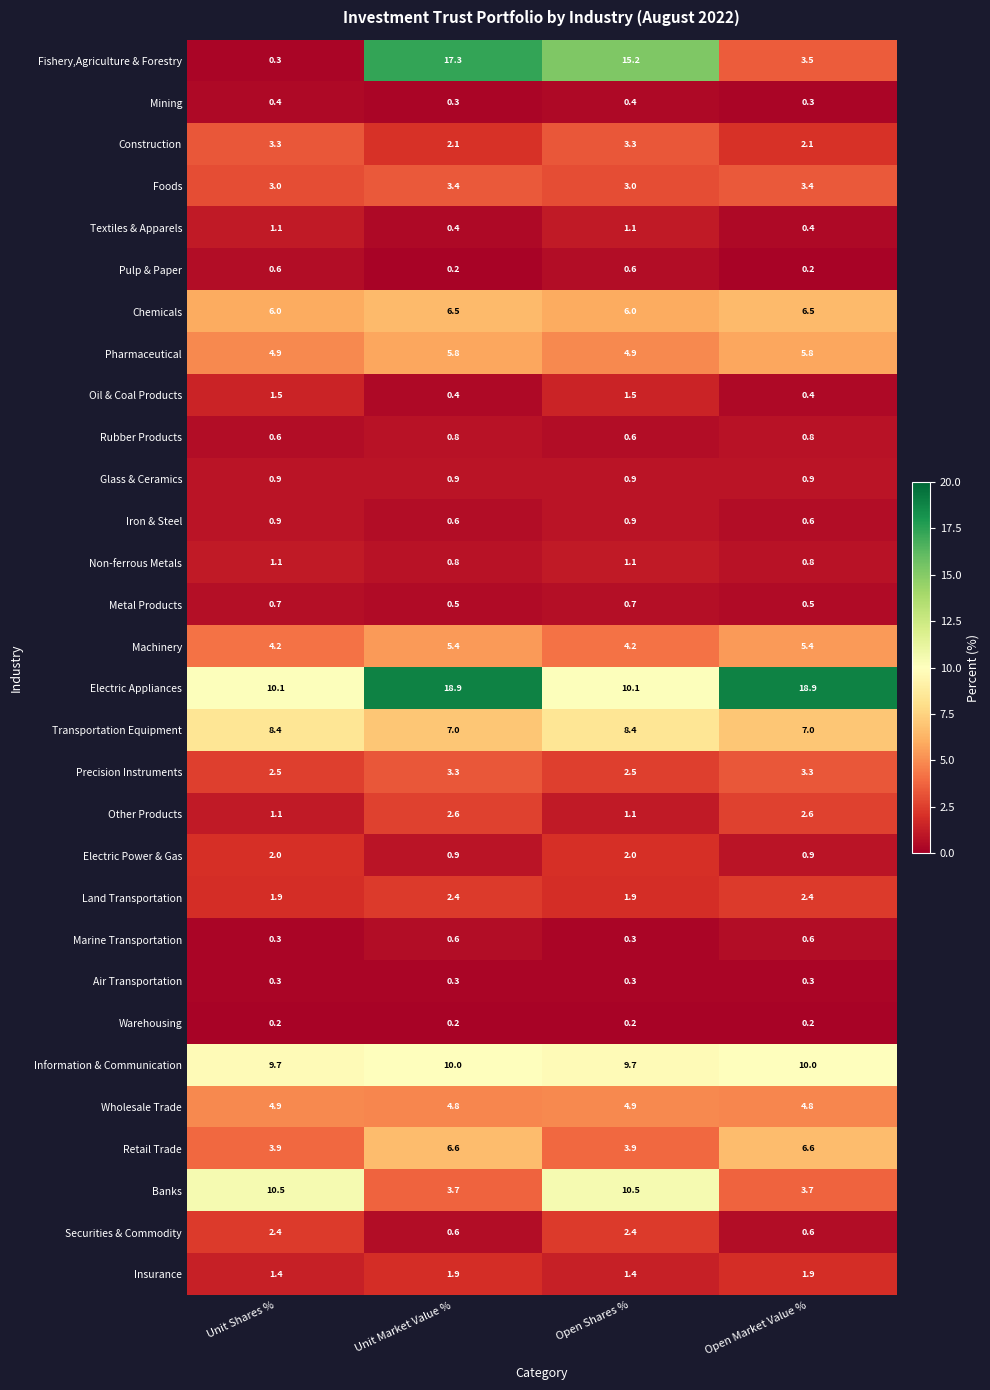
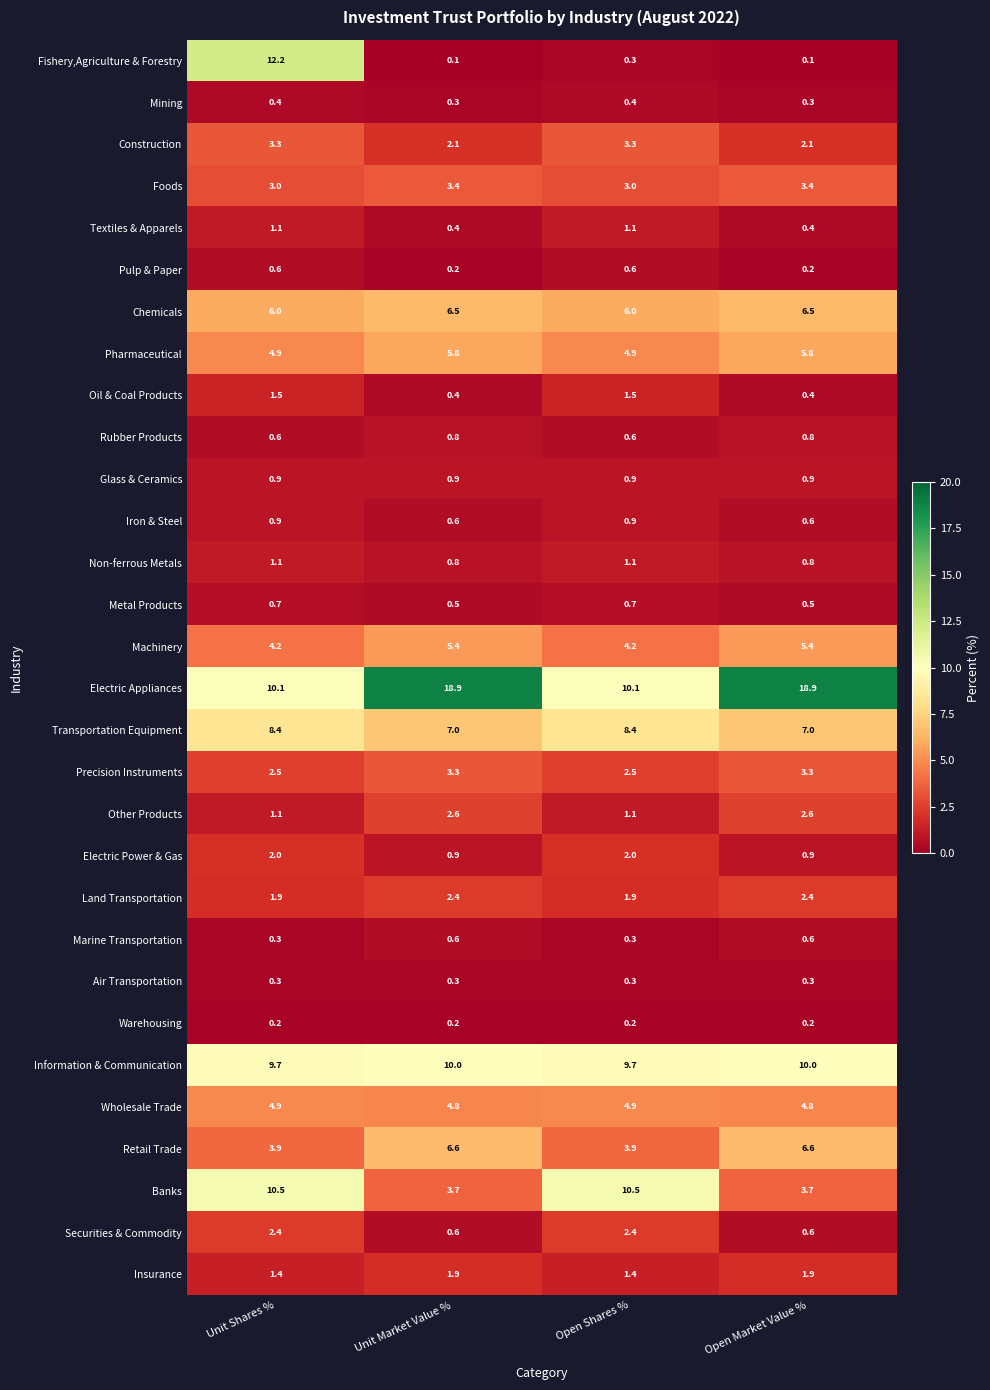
Fishery,Agriculture & Forestry, Unit Shares %: 0.3 -> 12.2
Fishery,Agriculture & Forestry, Unit Market Value %: 17.3 -> 0.1
Fishery,Agriculture & Forestry, Open Shares %: 15.2 -> 0.3
Fishery,Agriculture & Forestry, Open Market Value %: 3.5 -> 0.1
